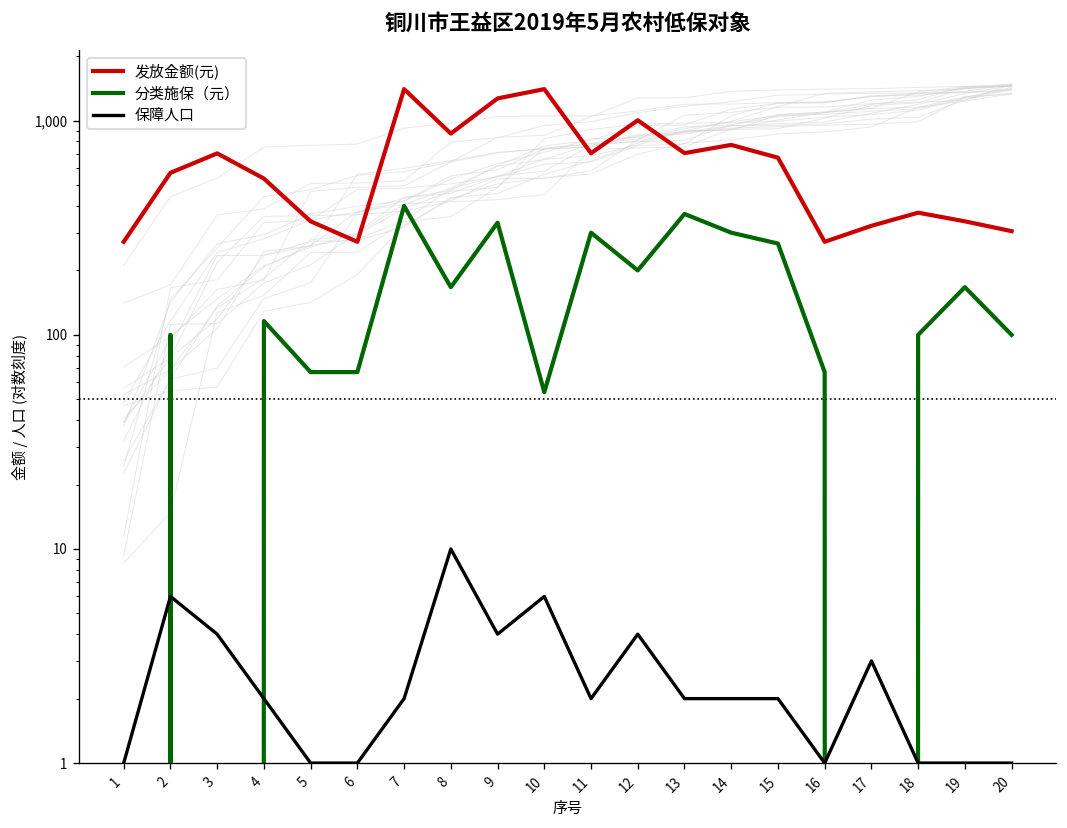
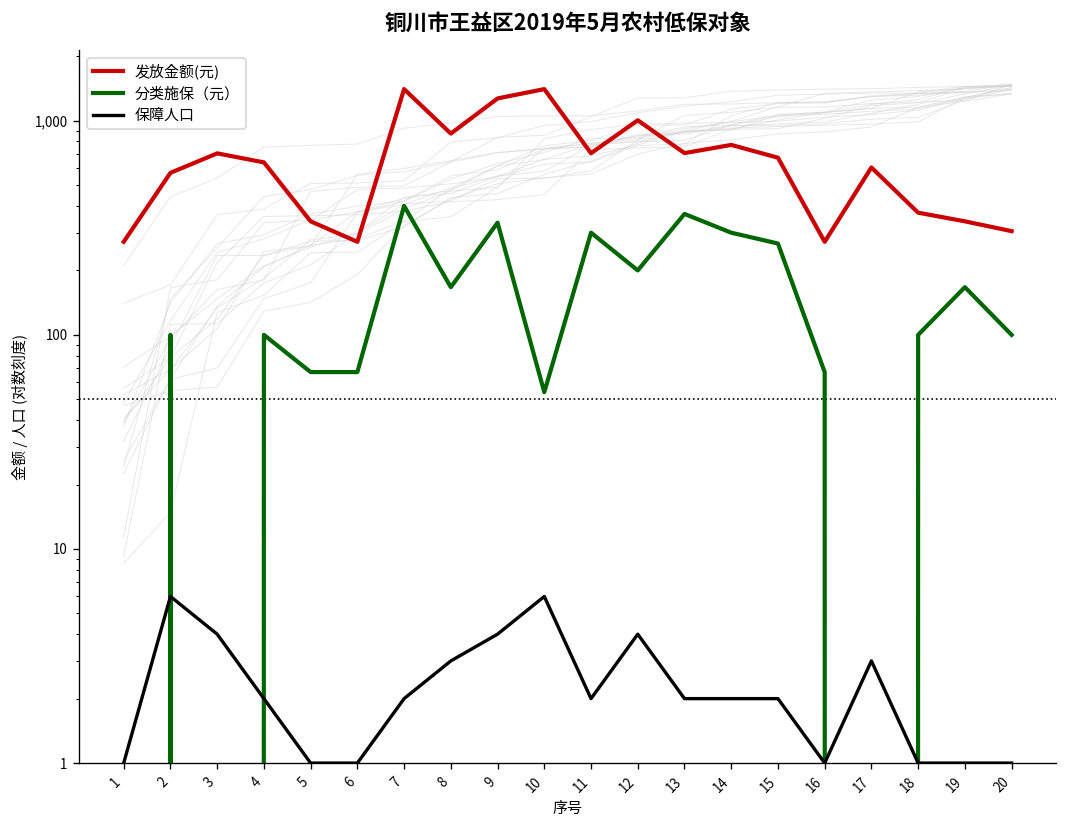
发放金额(元), 4: 540 -> 640
分类施保（元）, 4: 120 -> 100
保障人口, 8: 10 -> 3
发放金额(元), 17: 320 -> 610
